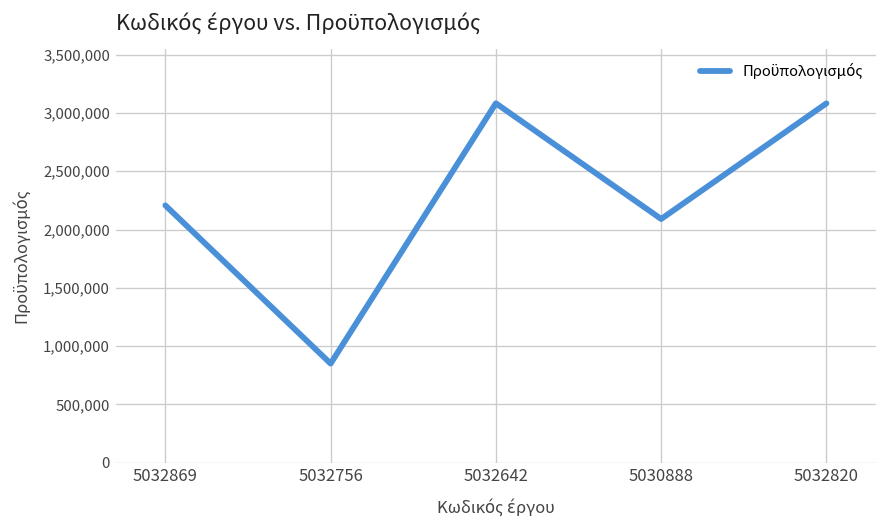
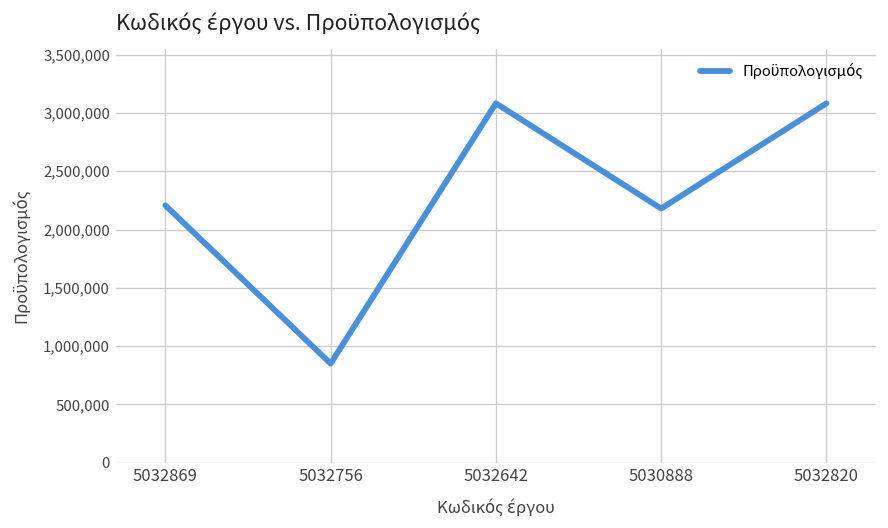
5030888: 2,100,000 -> 2,200,000
